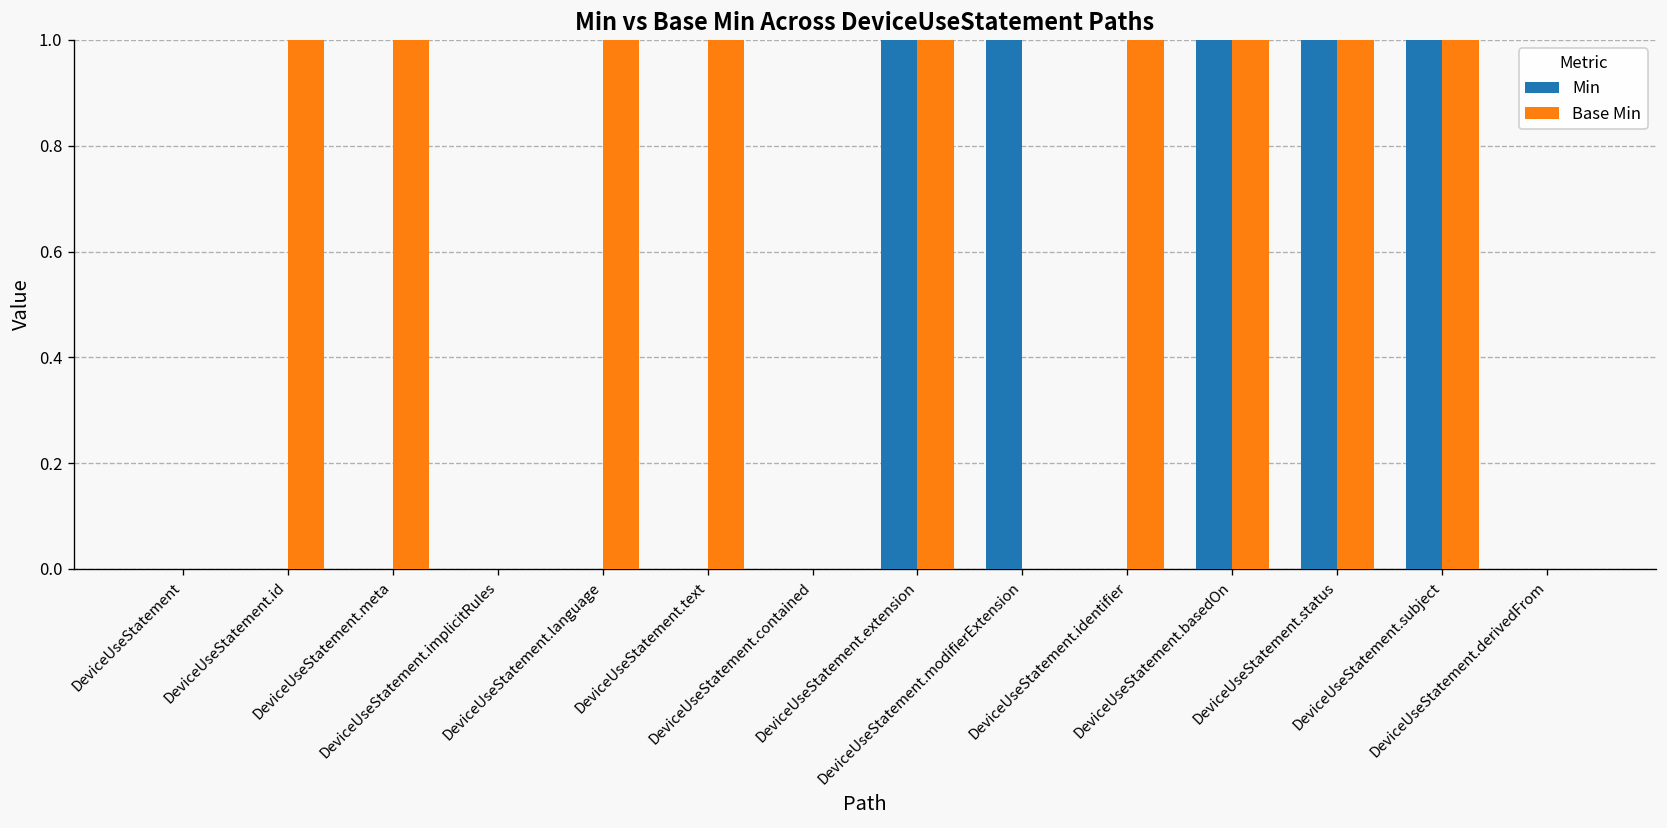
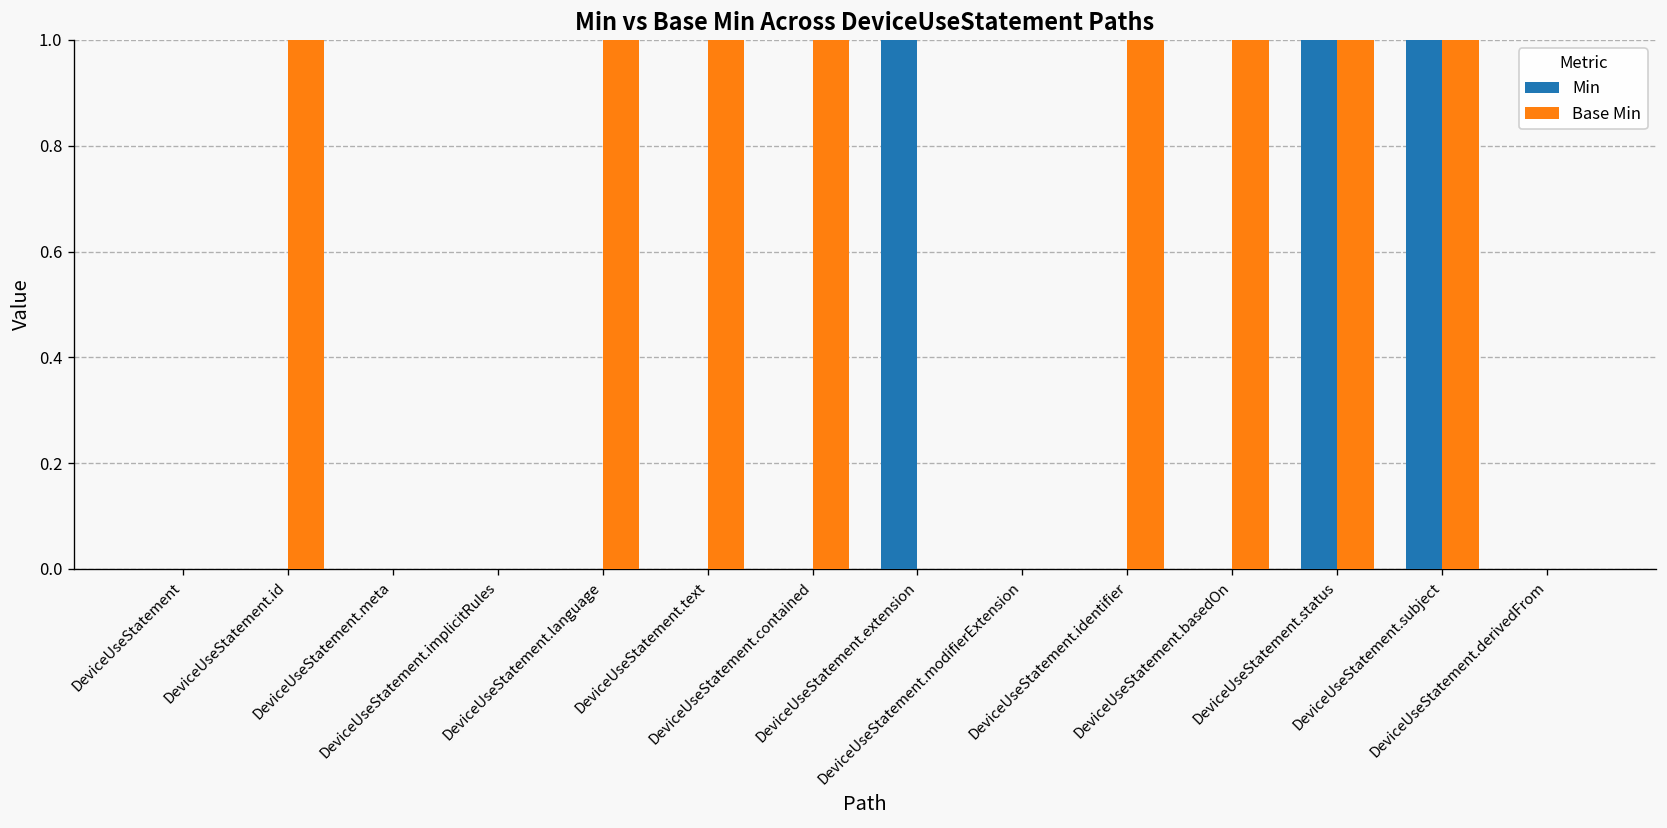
Base Min, DeviceUseStatement.meta: 1 -> 0
Base Min, DeviceUseStatement.contained: 0 -> 1
Base Min, DeviceUseStatement.extension: 1 -> 0
Min, DeviceUseStatement.modifierExtension: 1 -> 0
Min, DeviceUseStatement.basedOn: 1 -> 0
